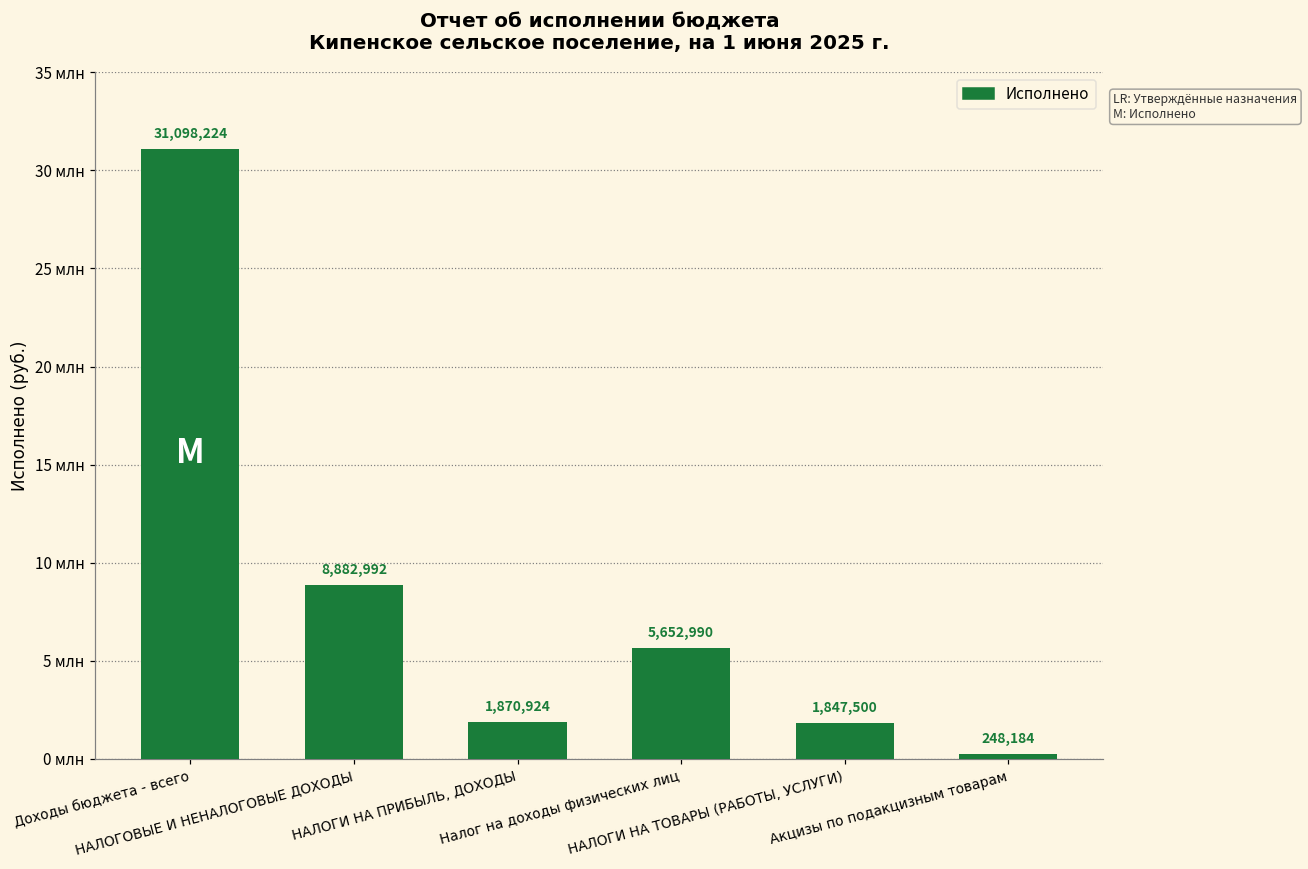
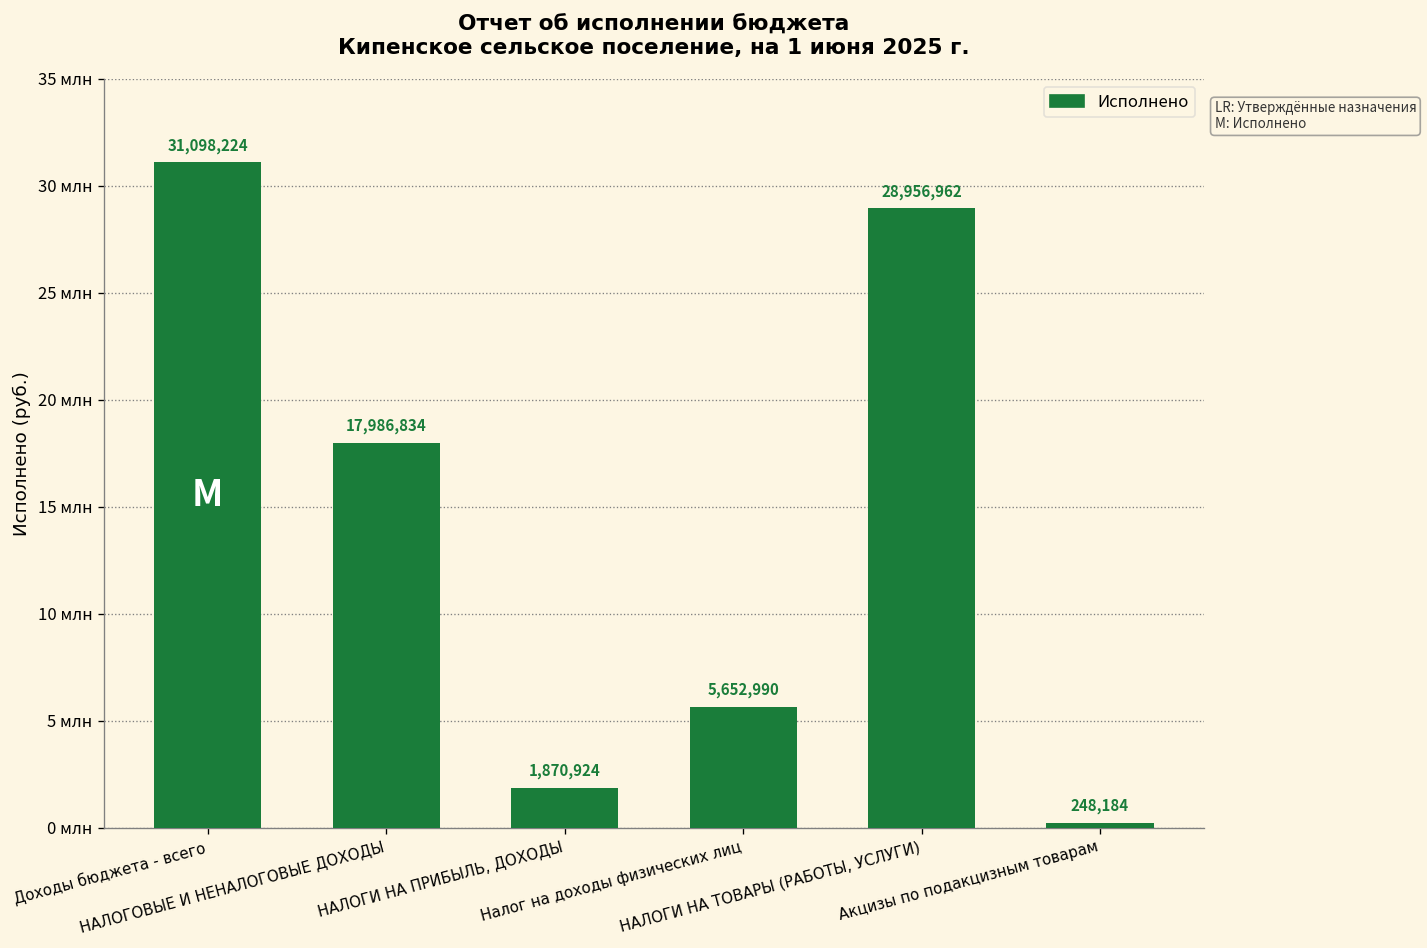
НАЛОГОВЫЕ И НЕНАЛОГОВЫЕ ДОХОДЫ: 8,882,992 -> 17,986,834
НАЛОГИ НА ТОВАРЫ (РАБОТЫ, УСЛУГИ): 1,847,500 -> 28,956,962
